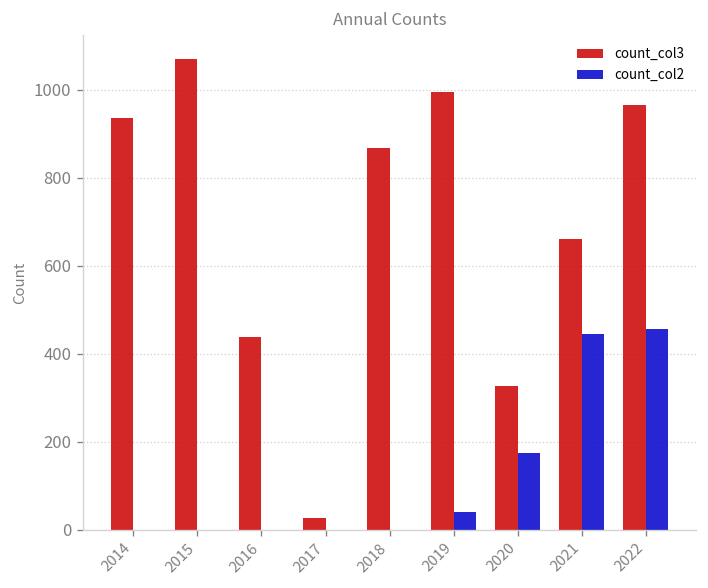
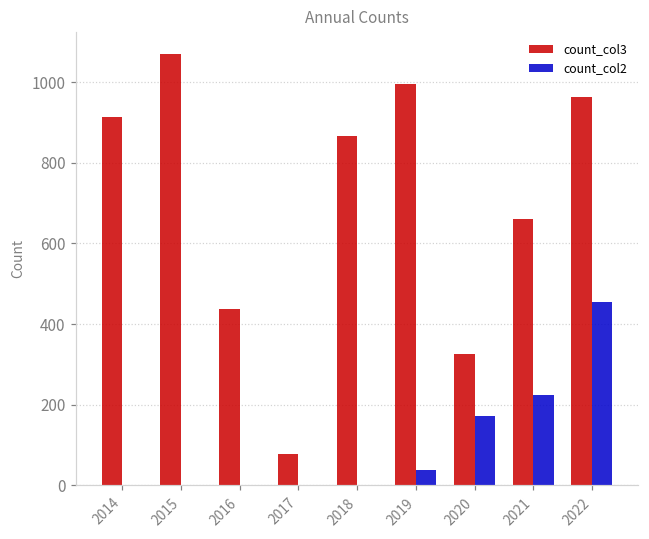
count_col3, 2014: 940 -> 910
count_col3, 2017: 30 -> 80
count_col2, 2021: 440 -> 220
